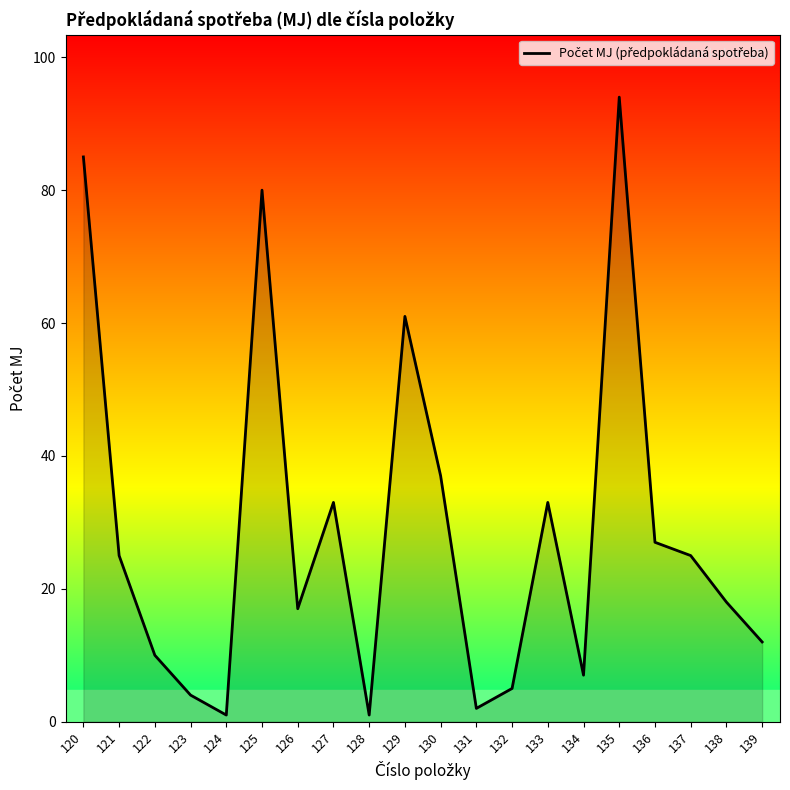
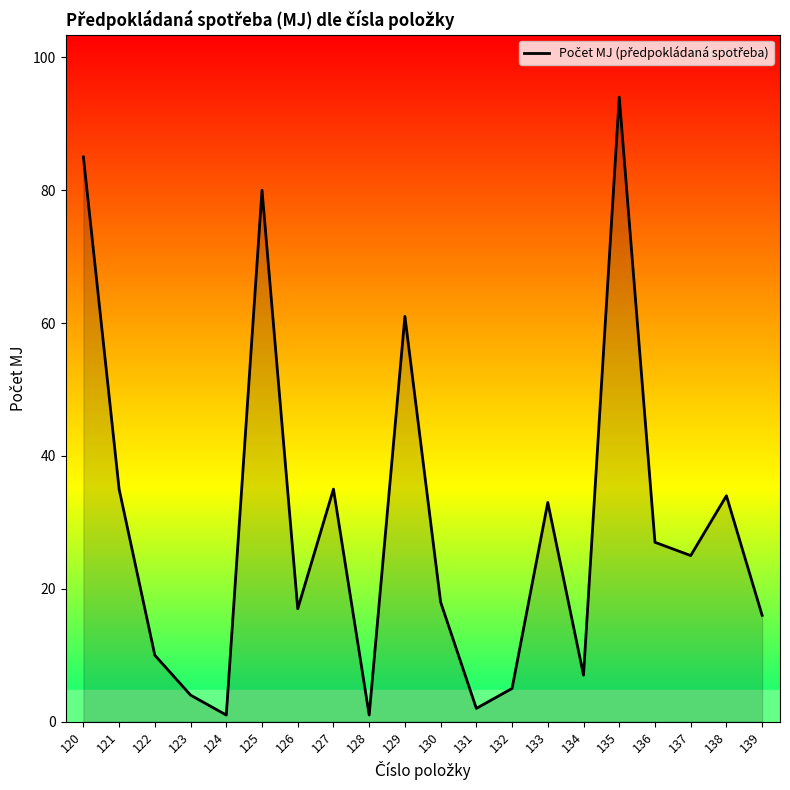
121: 25 -> 35
127: 33 -> 35
130: 37 -> 18
138: 18 -> 34
139: 12 -> 16
